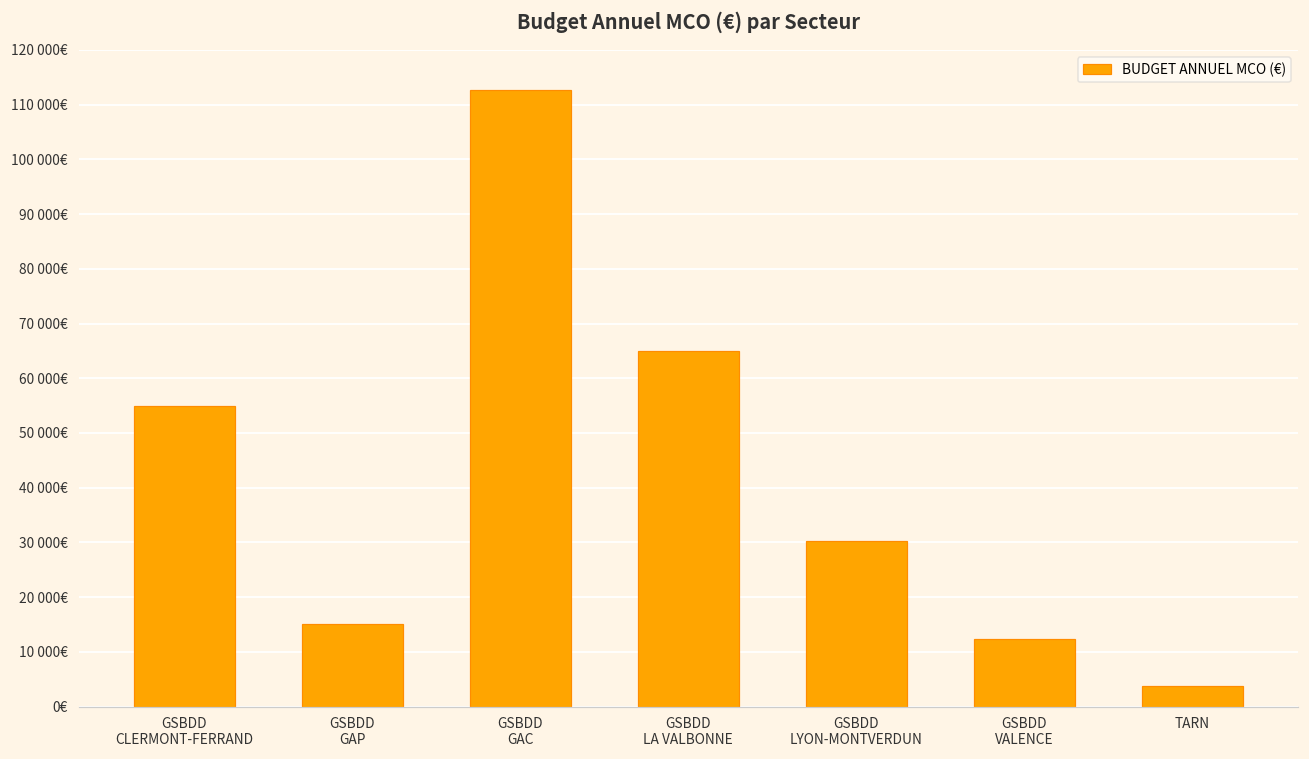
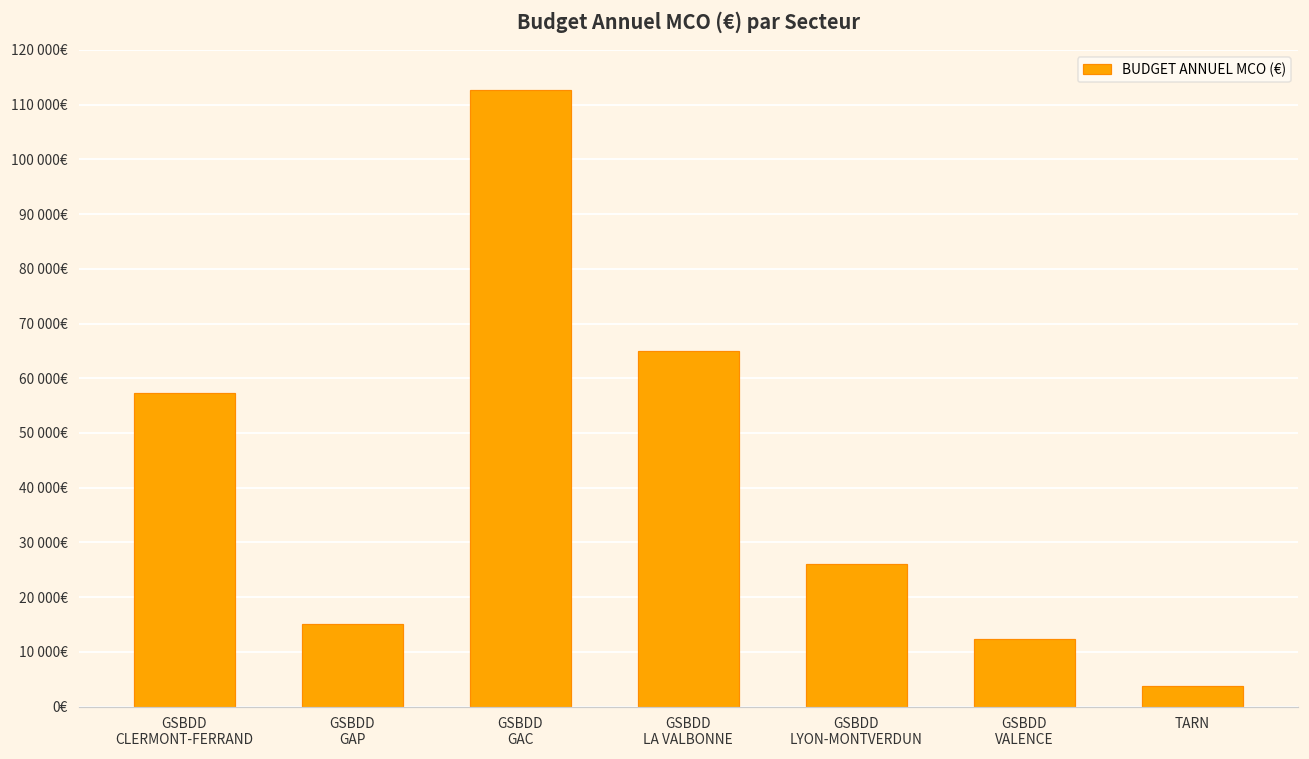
GSBDD CLERMONT-FERRAND: 55000€ -> 57000€
GSBDD LYON-MONTVERDUN: 30000€ -> 26000€
